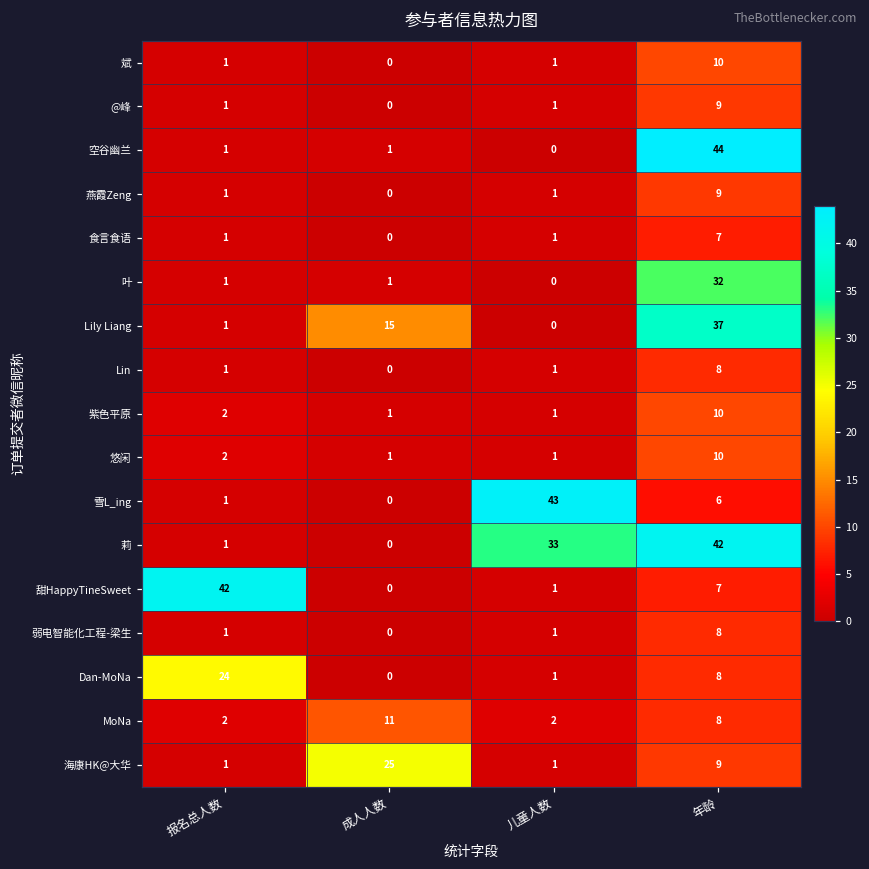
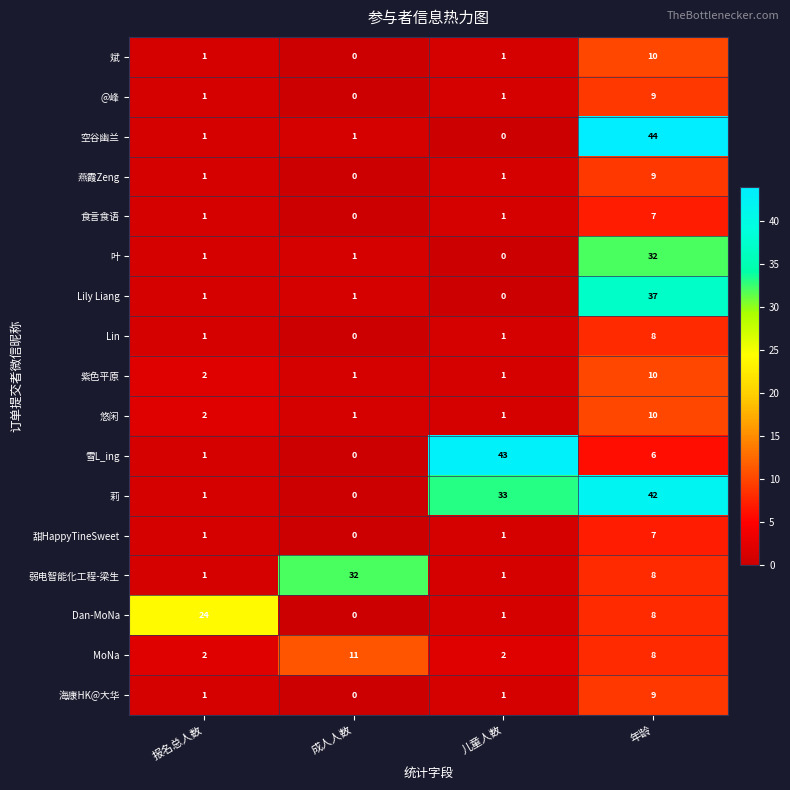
Lily Liang, 成人人数: 15 -> 1
甜HappyTineSweet, 报名总人数: 42 -> 1
弱电智能化工程-梁生, 成人人数: 0 -> 32
海康HK@大华, 成人人数: 25 -> 0
